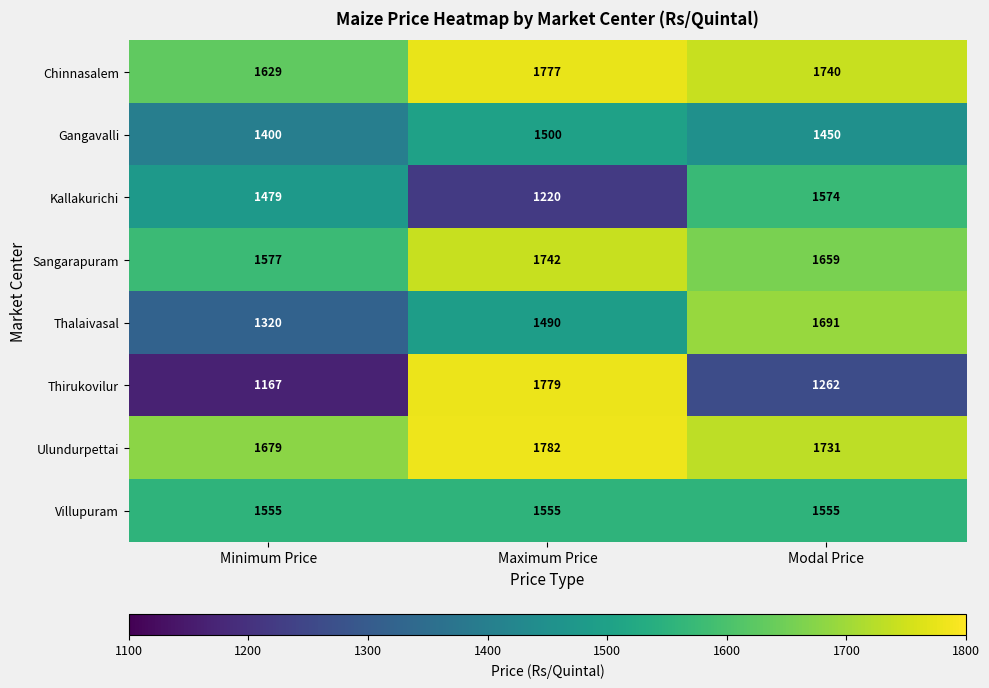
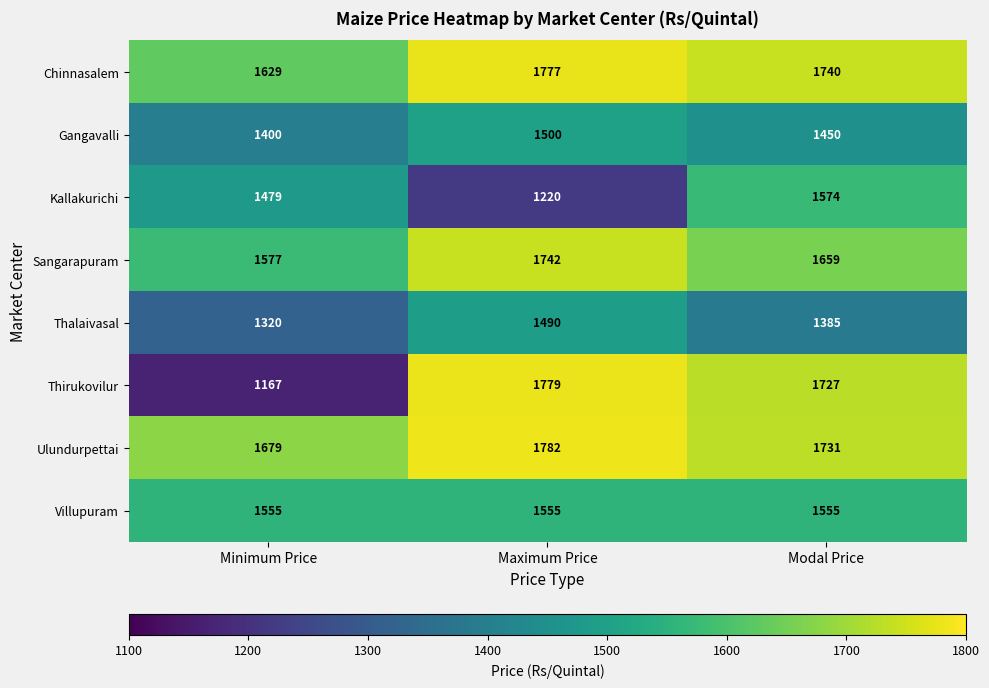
Thalaivasal, Modal Price: 1691 -> 1385
Thirukovilur, Modal Price: 1262 -> 1727
